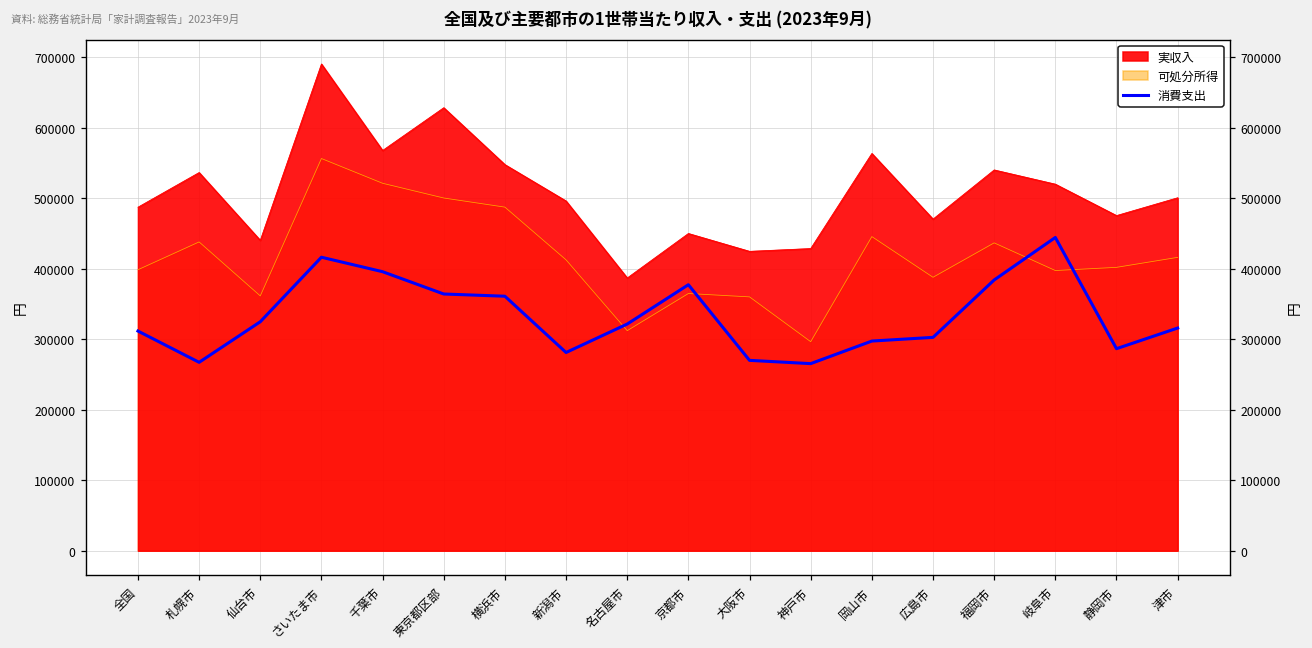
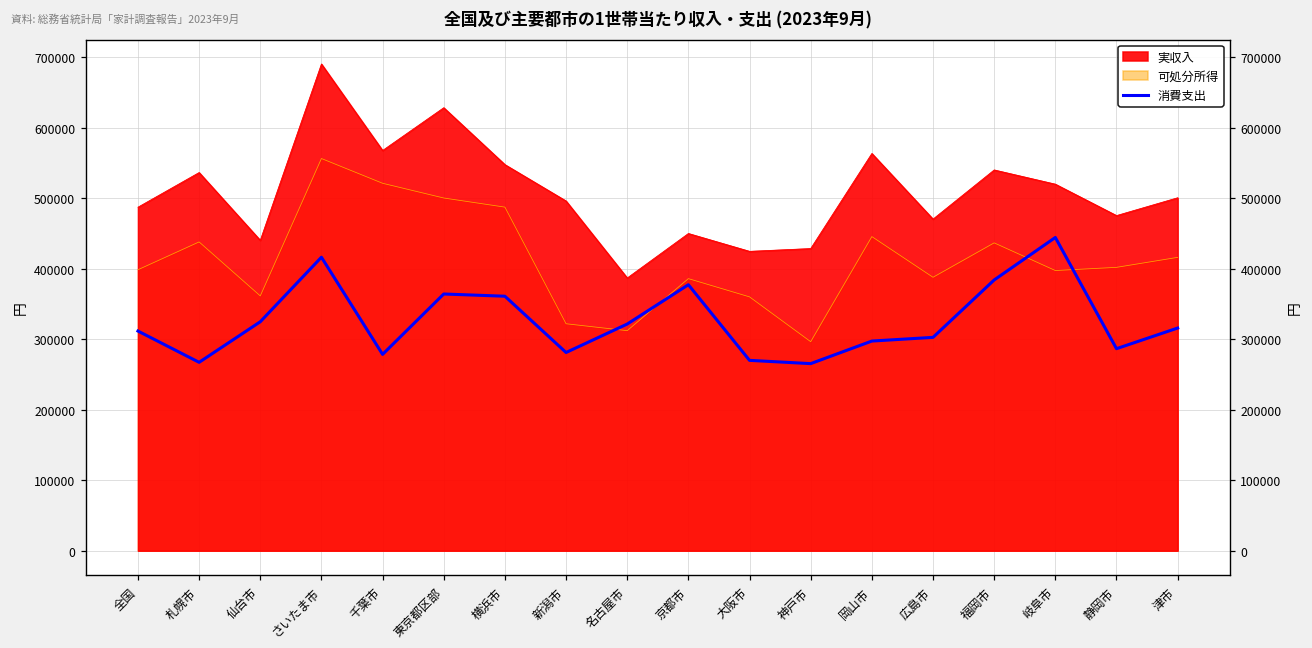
消費支出, 千葉市: 400000 -> 280000
可処分所得, 新潟市: 410000 -> 320000
可処分所得, 京都市: 360000 -> 390000
